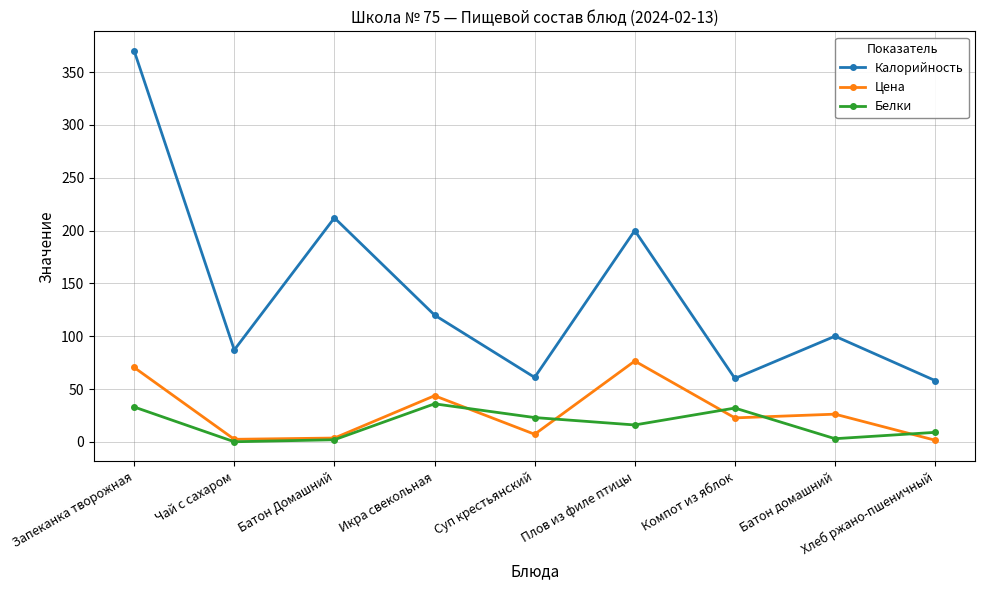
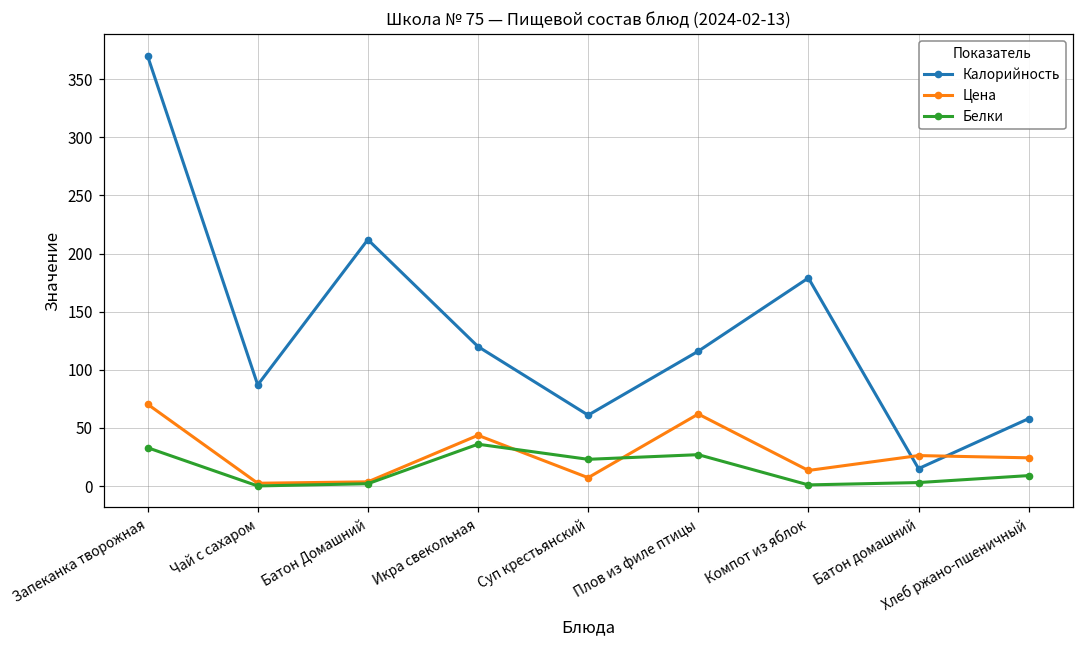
Калорийность, Плов из филе птицы: 200 -> 116
Цена, Плов из филе птицы: 76 -> 62
Белки, Плов из филе птицы: 16 -> 27
Калорийность, Компот из яблок: 60 -> 179
Цена, Компот из яблок: 23 -> 13
Белки, Компот из яблок: 32 -> 1
Калорийность, Батон домашний: 100 -> 15
Цена, Хлеб ржано-пшеничный: 2 -> 24
